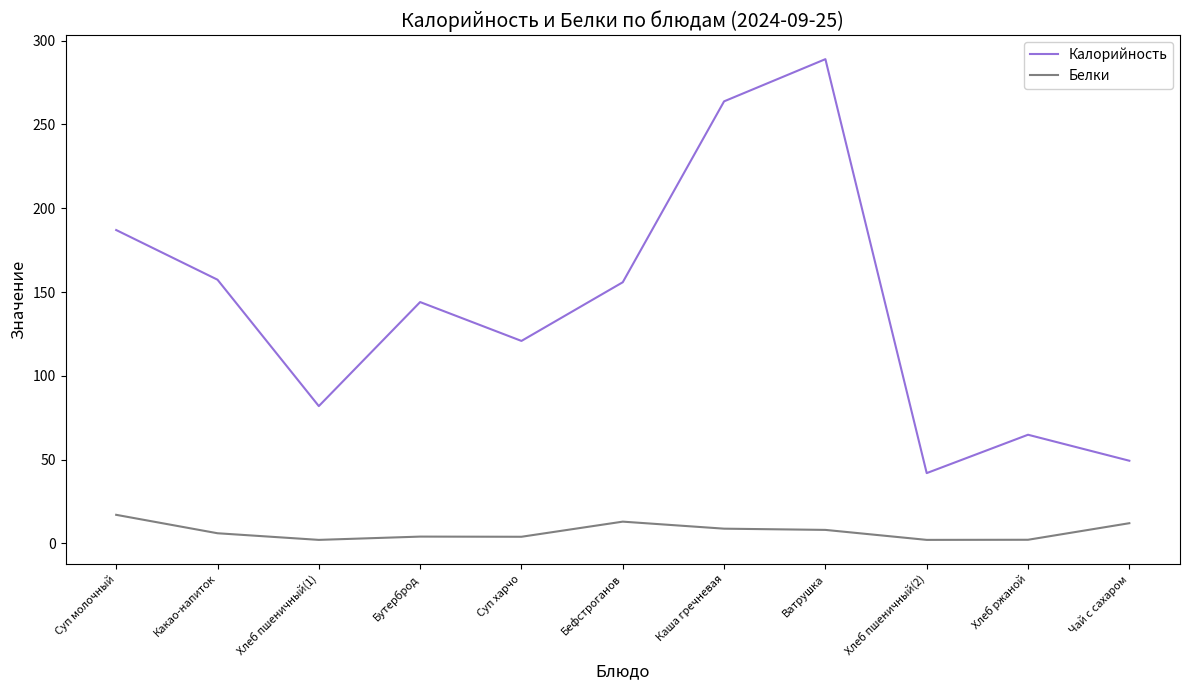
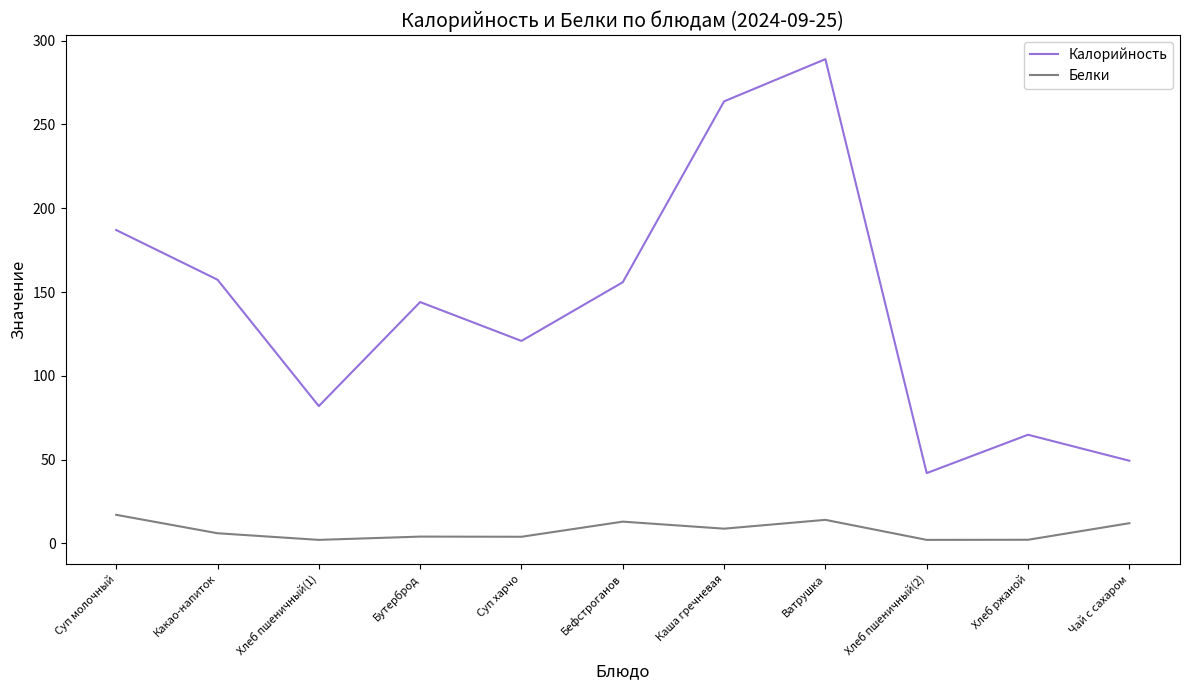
Белки, Ватрушка: 8 -> 14
